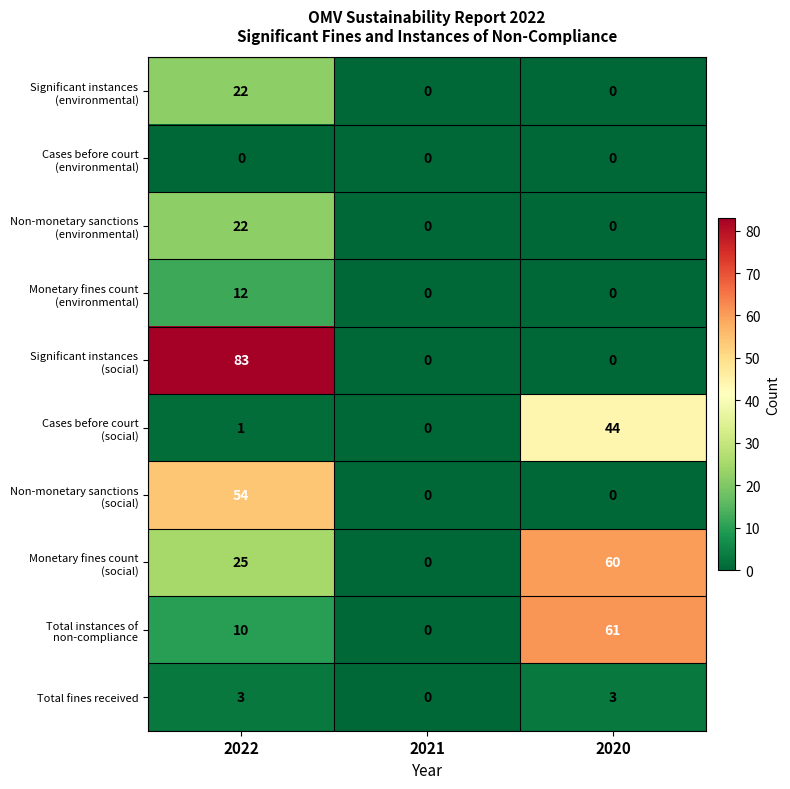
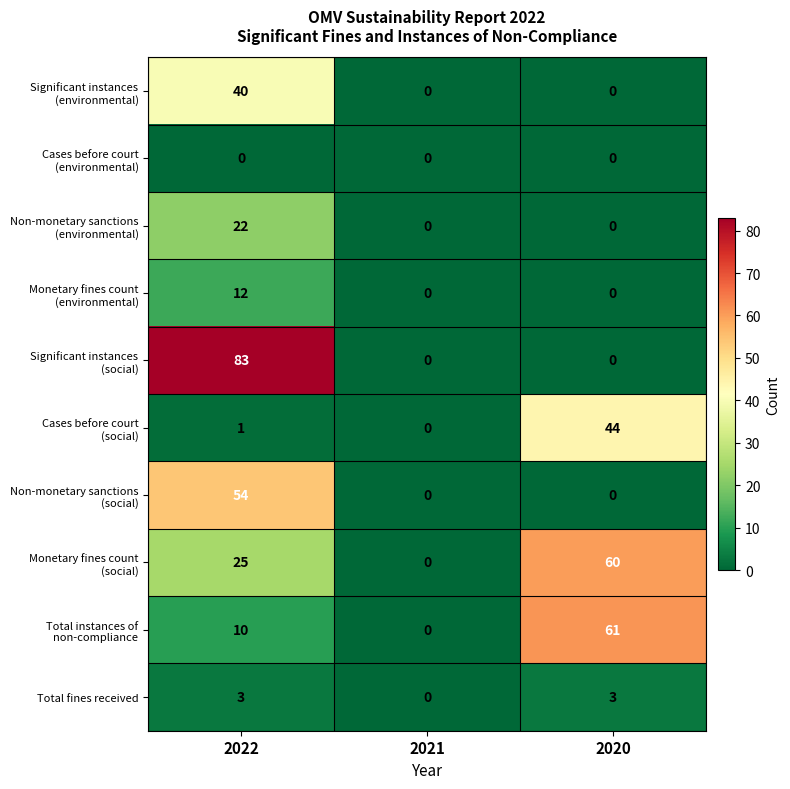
Significant instances (environmental), 2022: 22 -> 40
